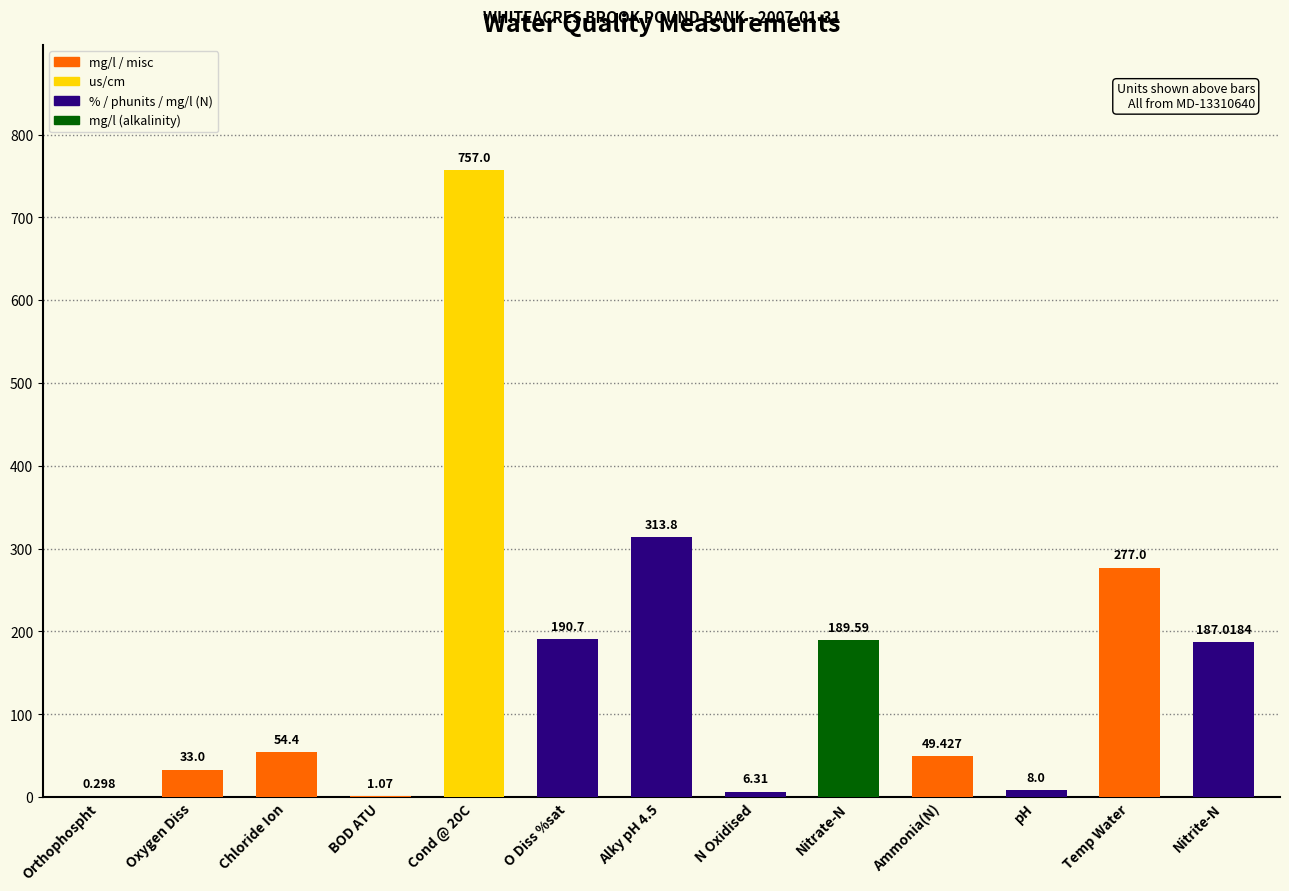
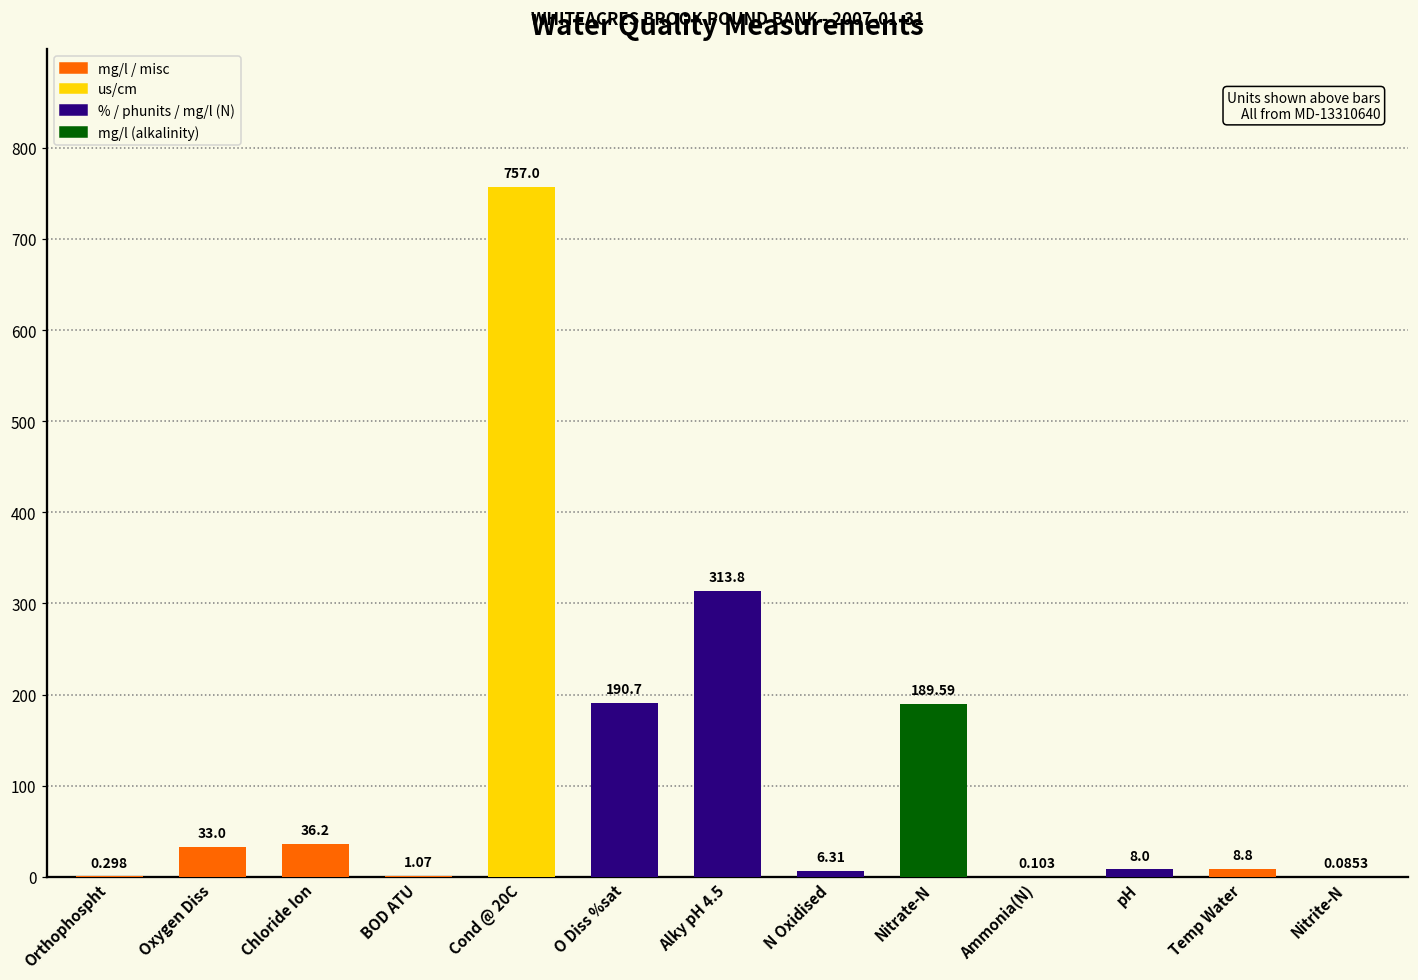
Chloride Ion: 54.4 -> 36.2
Ammonia(N): 49.427 -> 0.103
Temp Water: 277.0 -> 8.8
Nitrite-N: 187.0184 -> 0.0853
